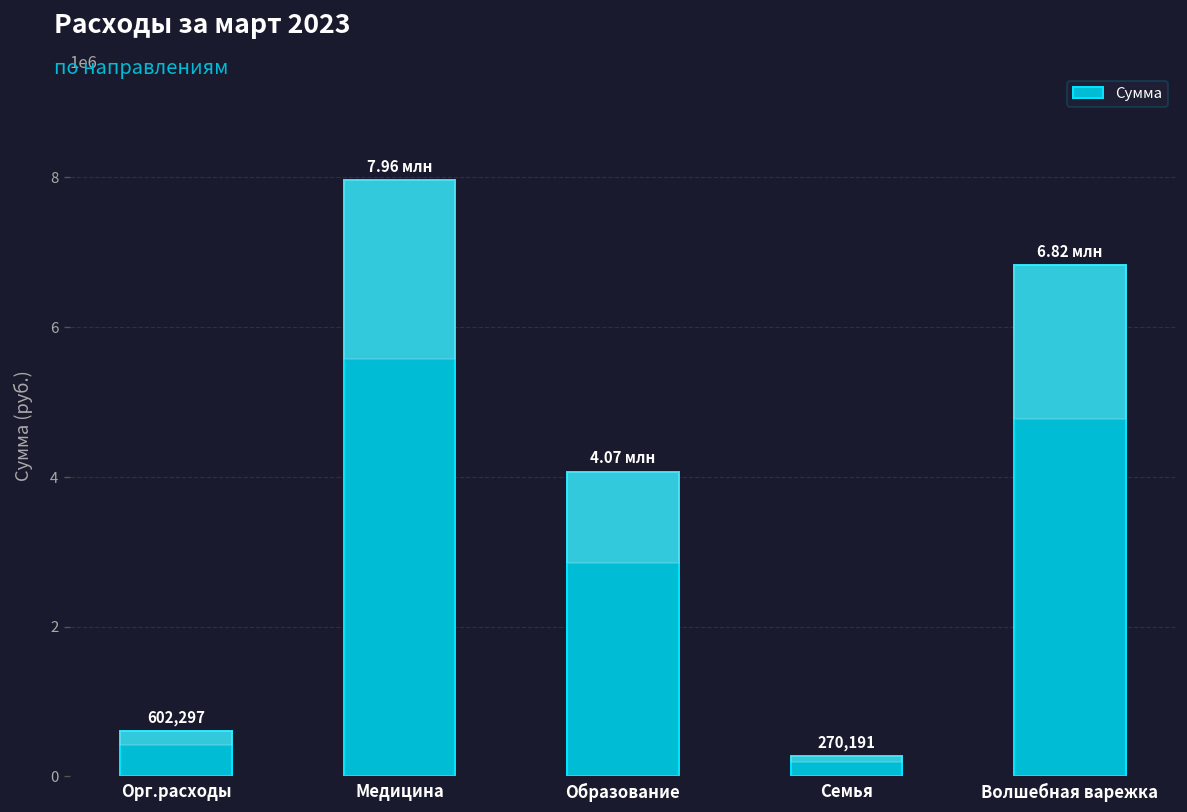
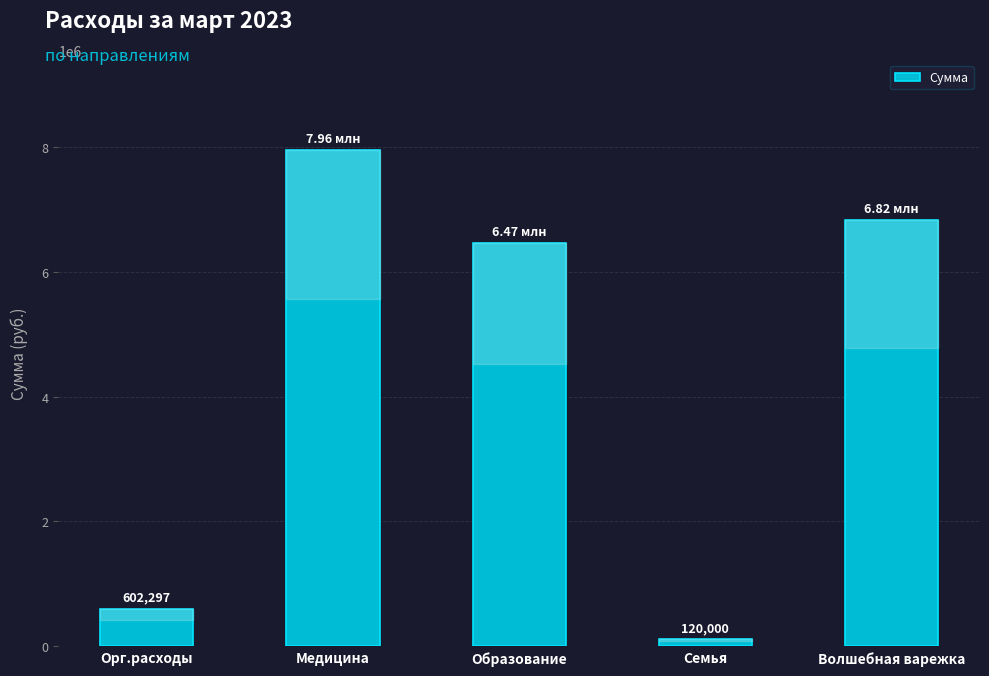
Образование: 4.07 -> 6.47
Семья: 270,191 -> 120,000
